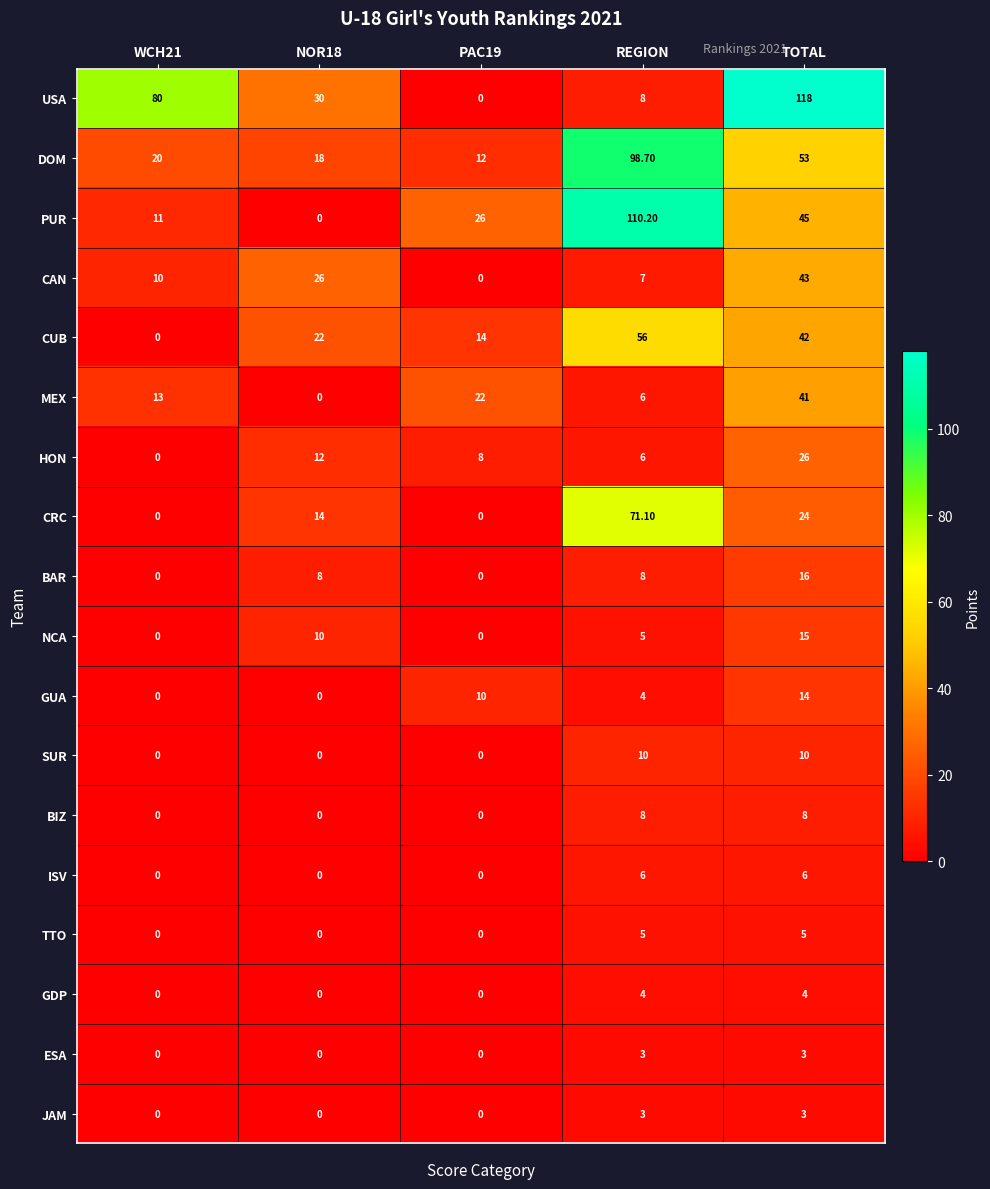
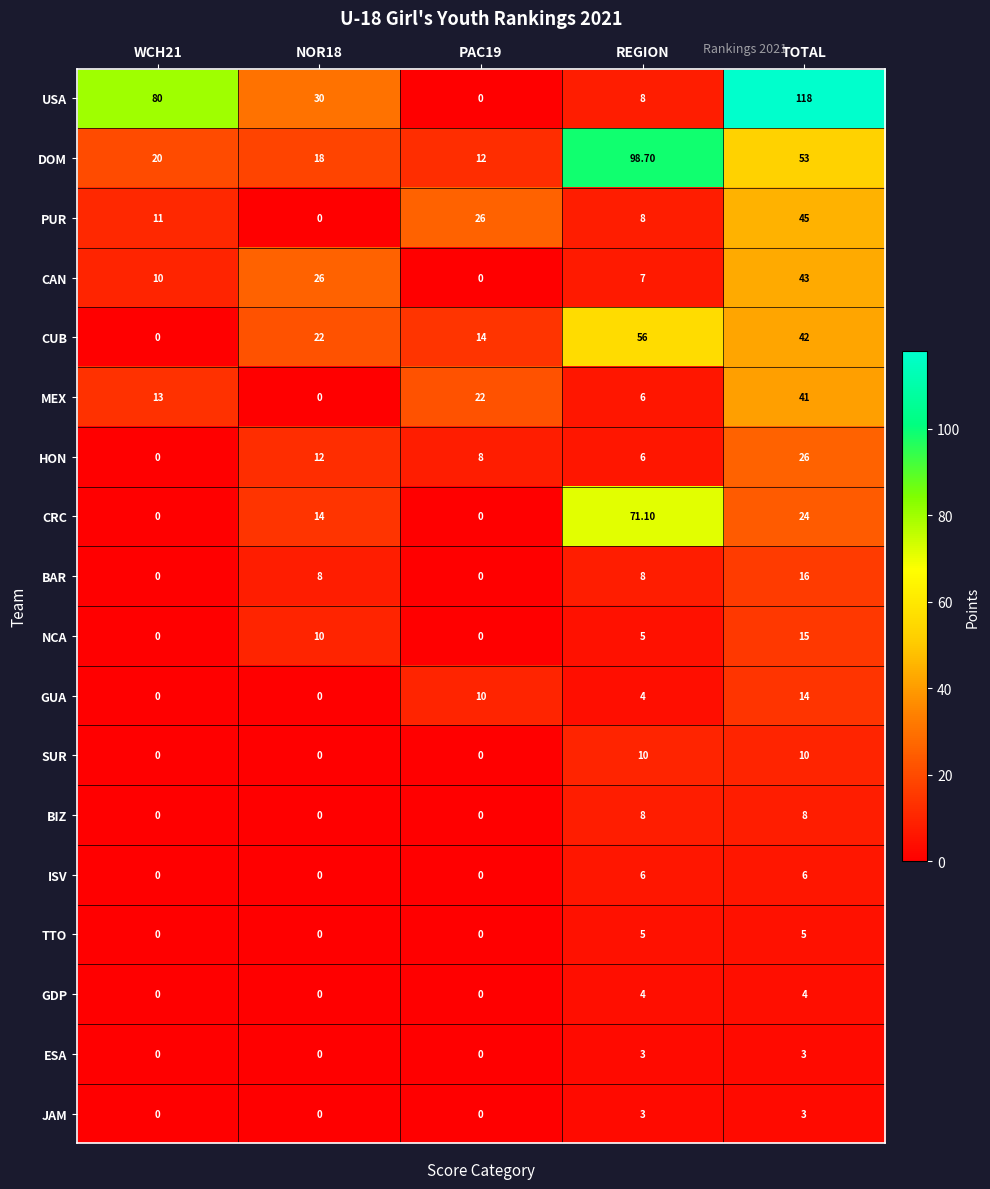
PUR, REGION: 110.20 -> 8
